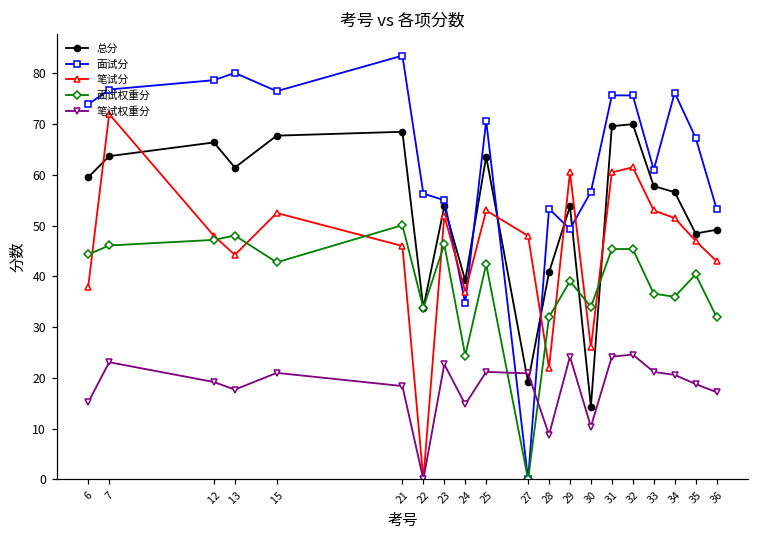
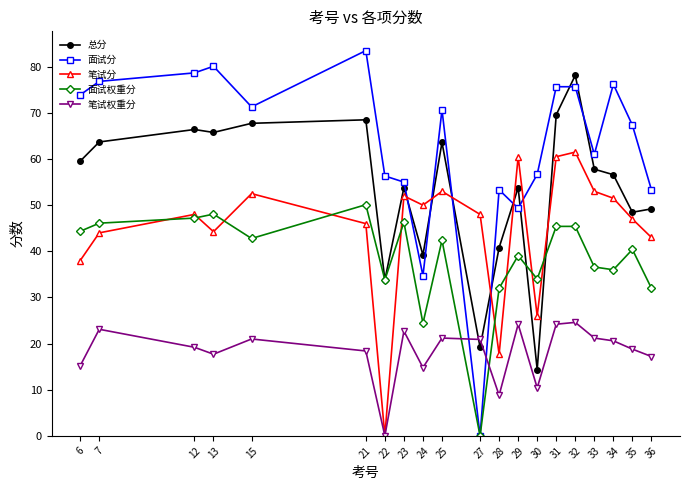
笔试分, 7: 72 -> 44
总分, 13: 61 -> 66
面试分, 15: 77 -> 71
笔试分, 24: 37 -> 50
笔试分, 28: 22 -> 18
总分, 32: 70 -> 78
